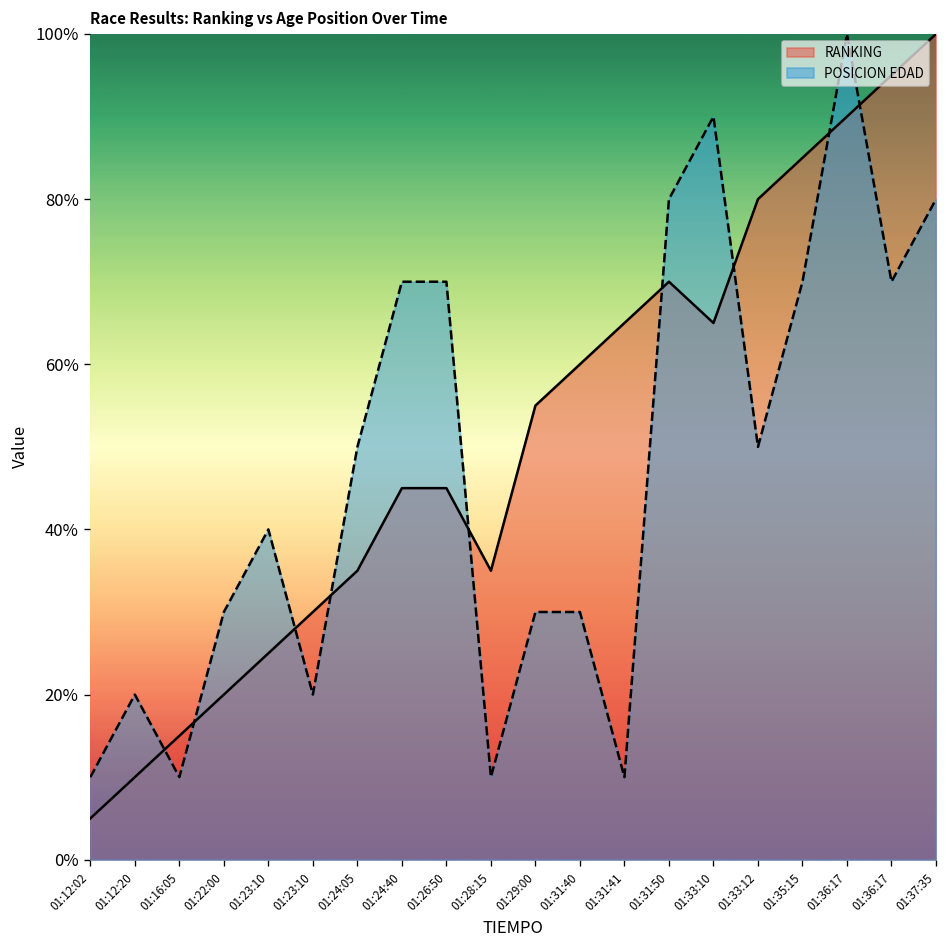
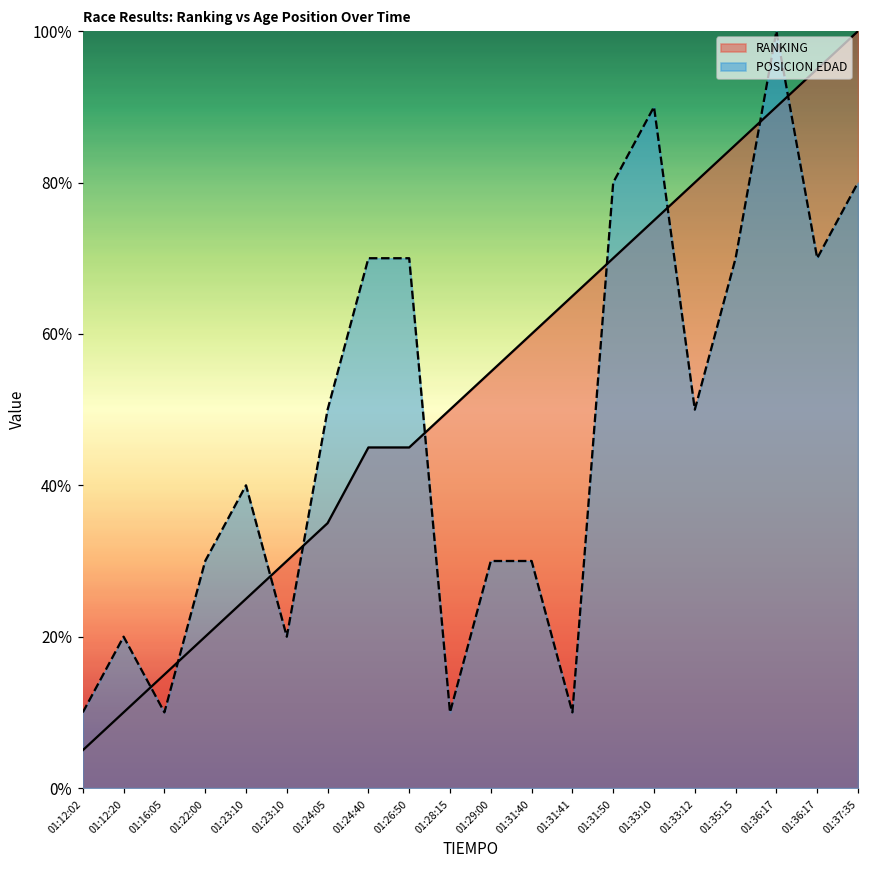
RANKING, 01:28:15: 35% -> 50%
RANKING, 01:33:10: 65% -> 75%
